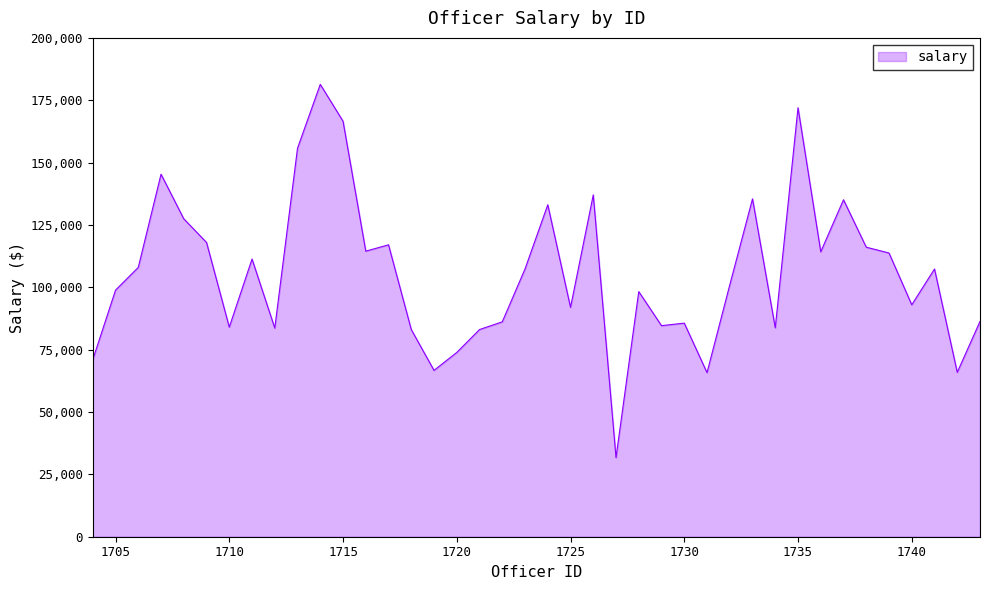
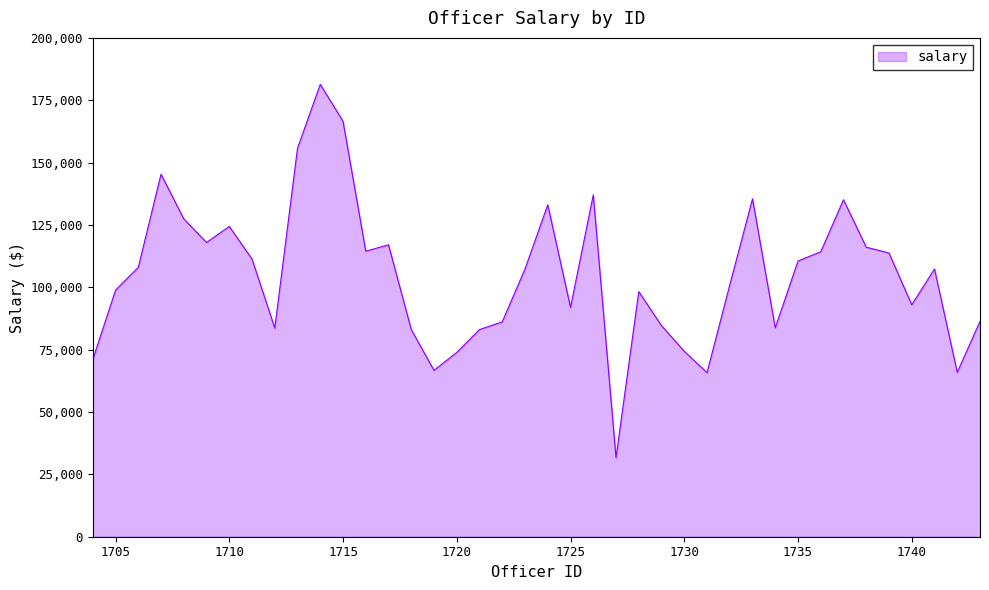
1710: 84,000 -> 124,000
1730: 86,000 -> 74,000
1735: 172,000 -> 111,000
